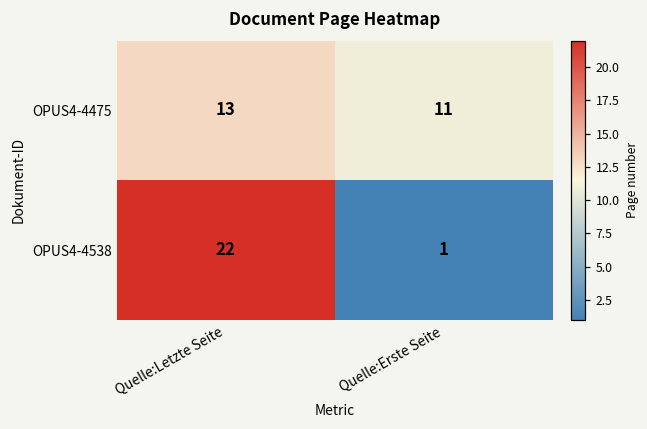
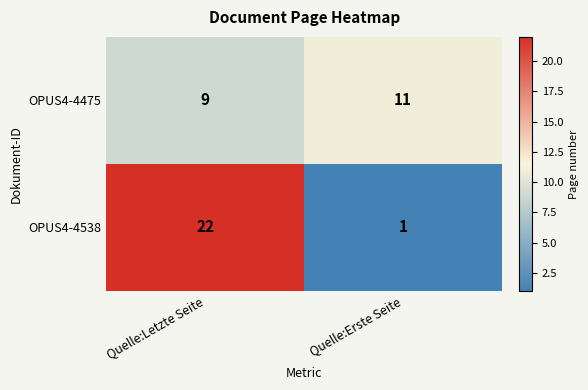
OPUS4-4475, Quelle:Letzte Seite: 13 -> 9
